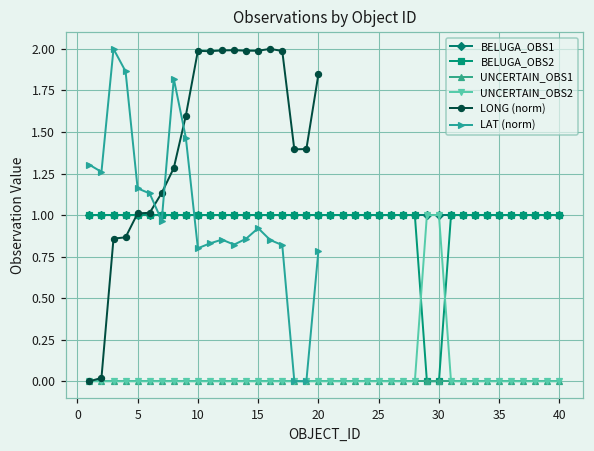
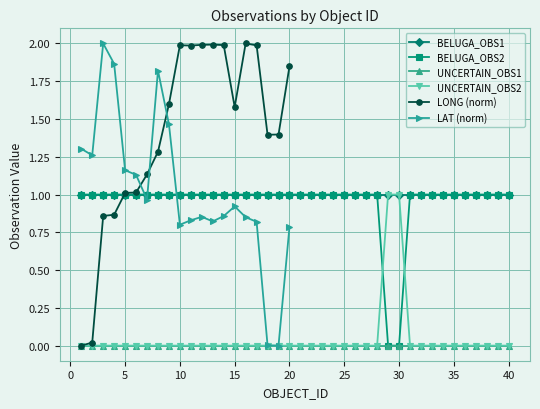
LONG (norm), 15: 1.99 -> 1.58
